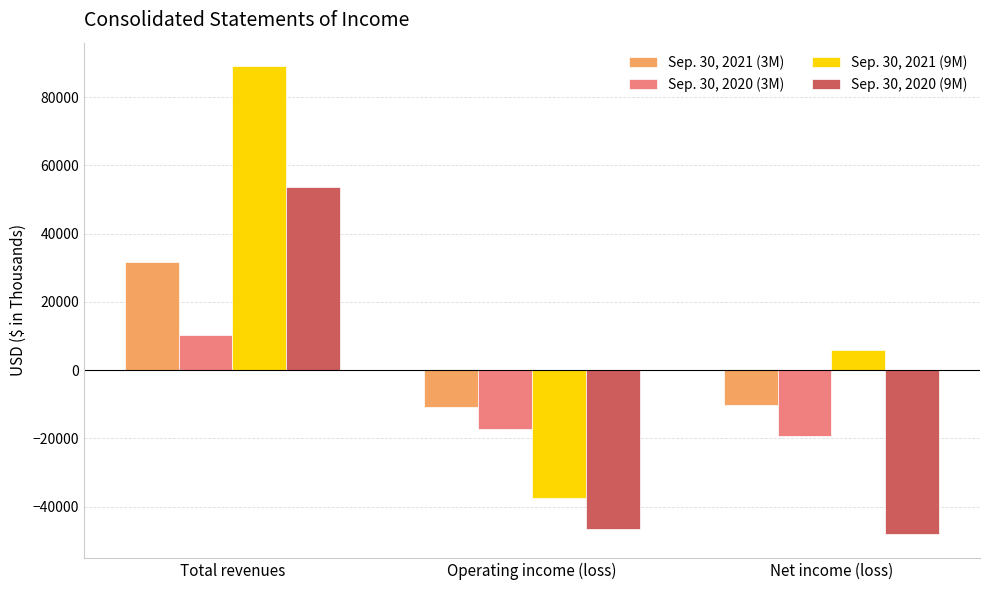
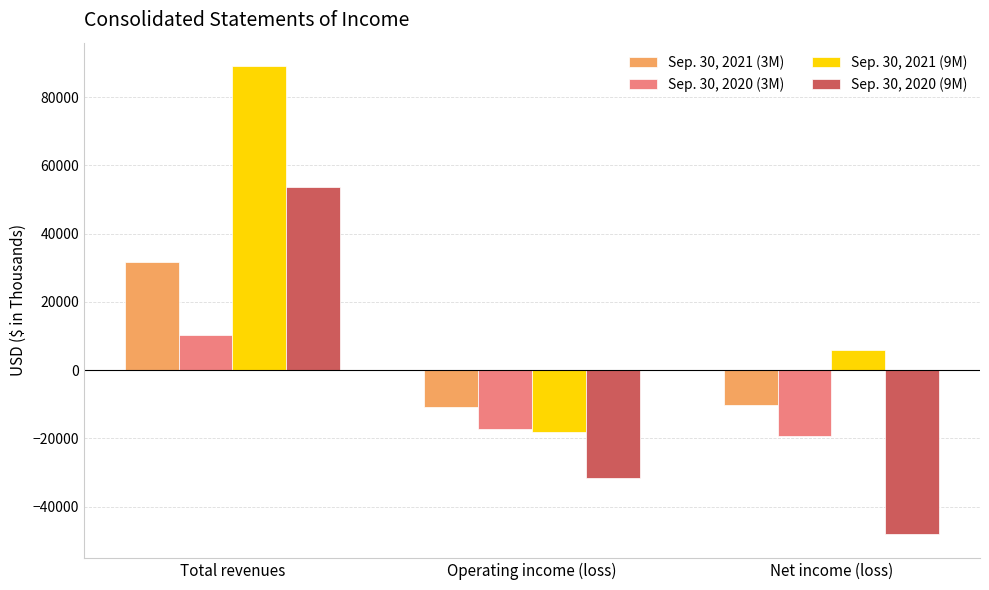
Sep. 30, 2021 (9M), Operating income (loss): -37000 -> -18000
Sep. 30, 2020 (9M), Operating income (loss): -47000 -> -32000
